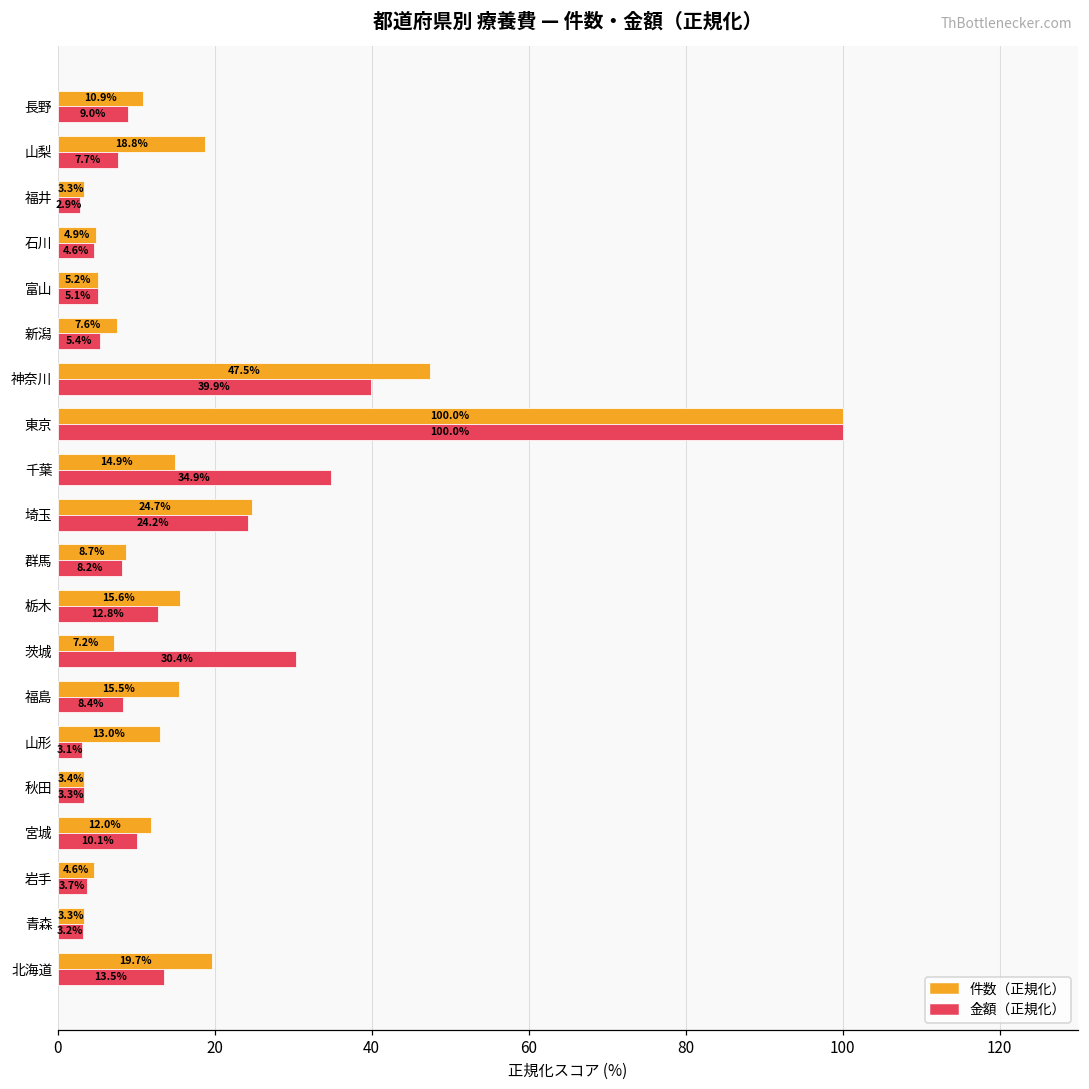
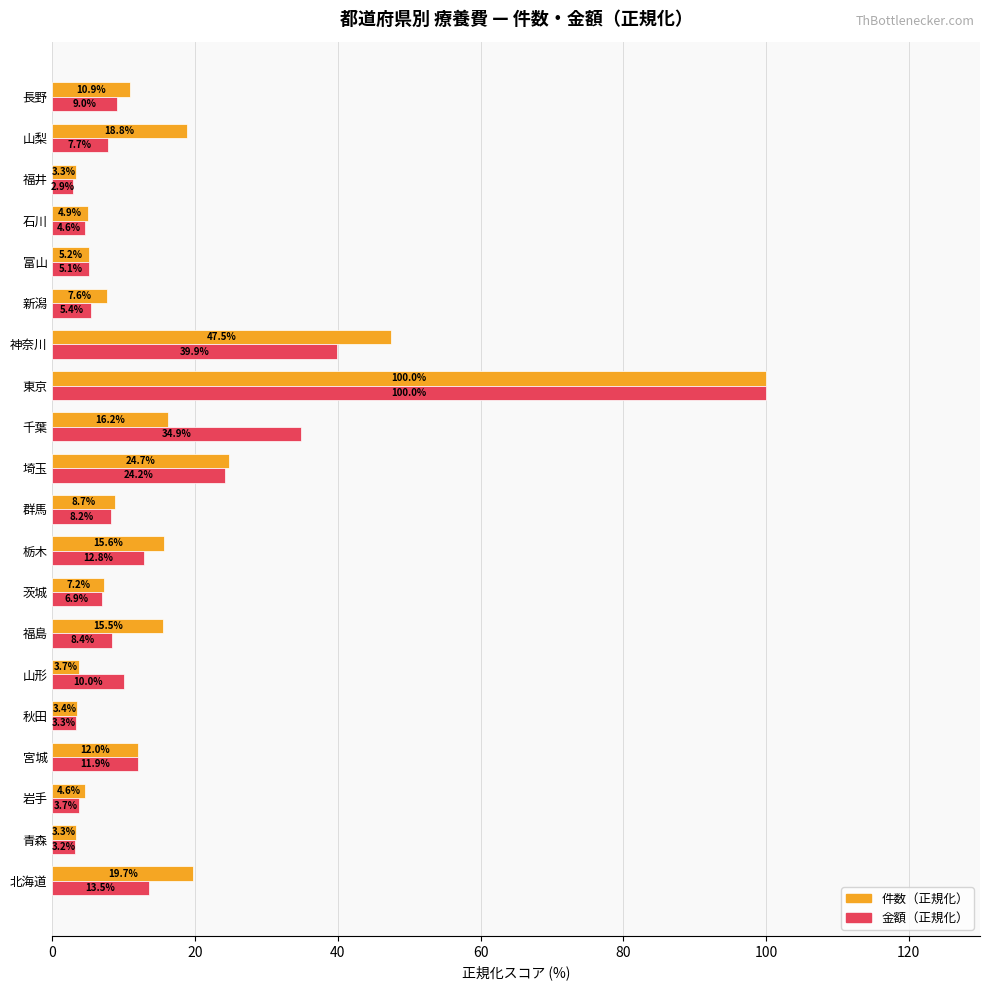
件数（正規化）, 千葉: 14.9% -> 16.2%
金額（正規化）, 茨城: 30.4% -> 6.9%
件数（正規化）, 山形: 13.0% -> 3.7%
金額（正規化）, 山形: 3.1% -> 10.0%
金額（正規化）, 宮城: 10.1% -> 11.9%
